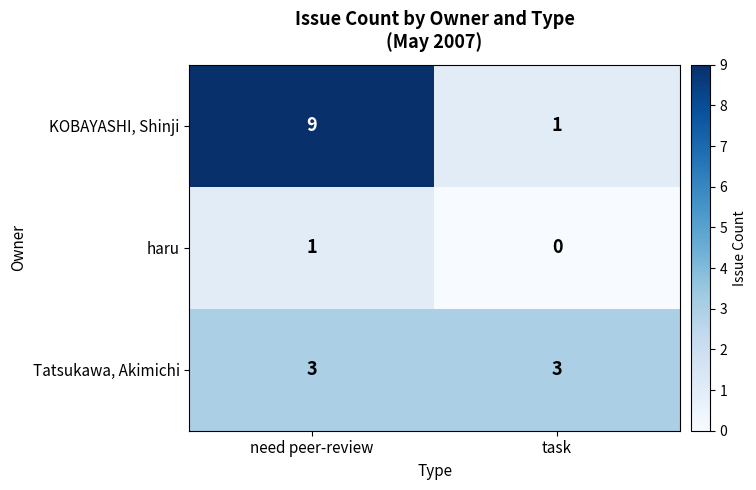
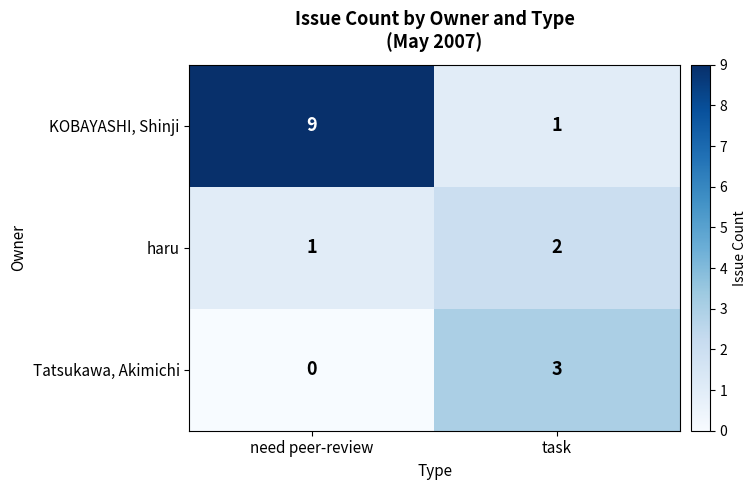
haru, task: 0 -> 2
Tatsukawa, Akimichi, need peer-review: 3 -> 0
